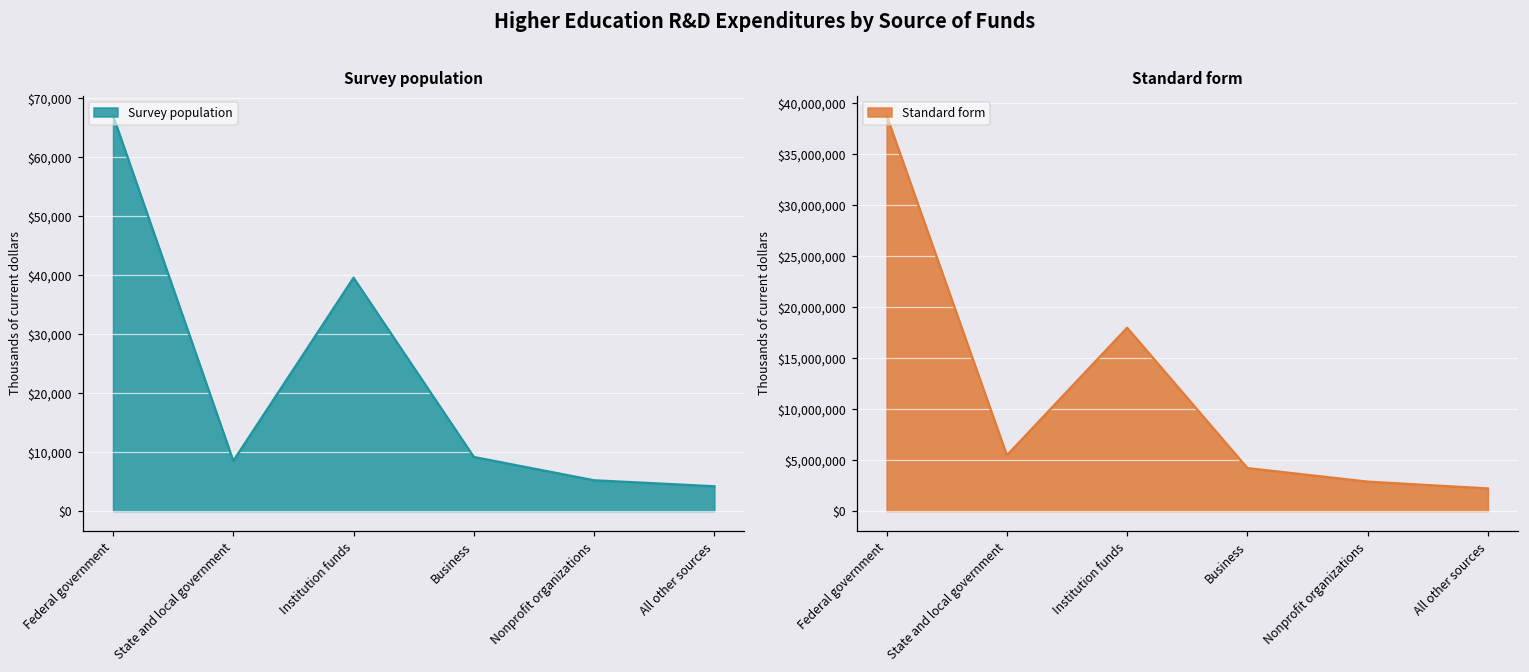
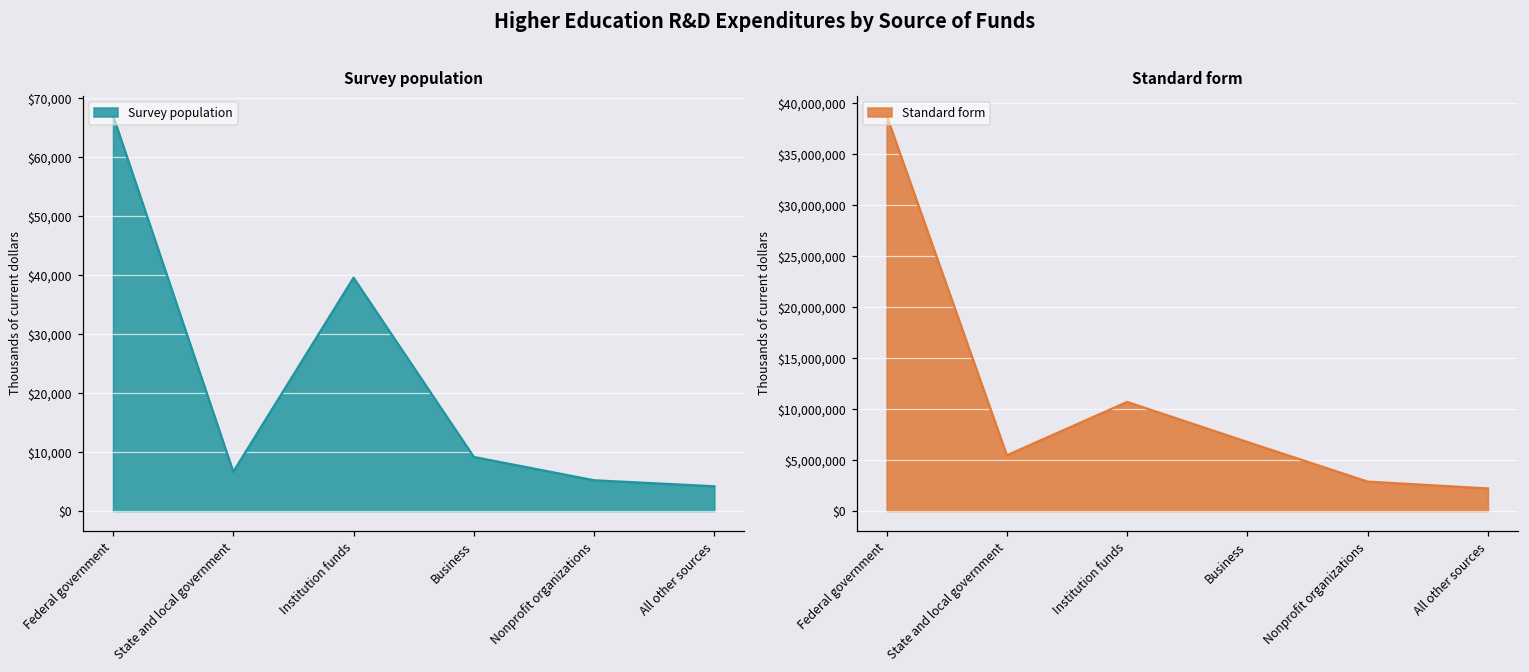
Survey population, State and local government: $8,000 -> $7,000
Standard form, Institution funds: $18,000,000 -> $11,000,000
Standard form, Business: $4,000,000 -> $7,000,000
